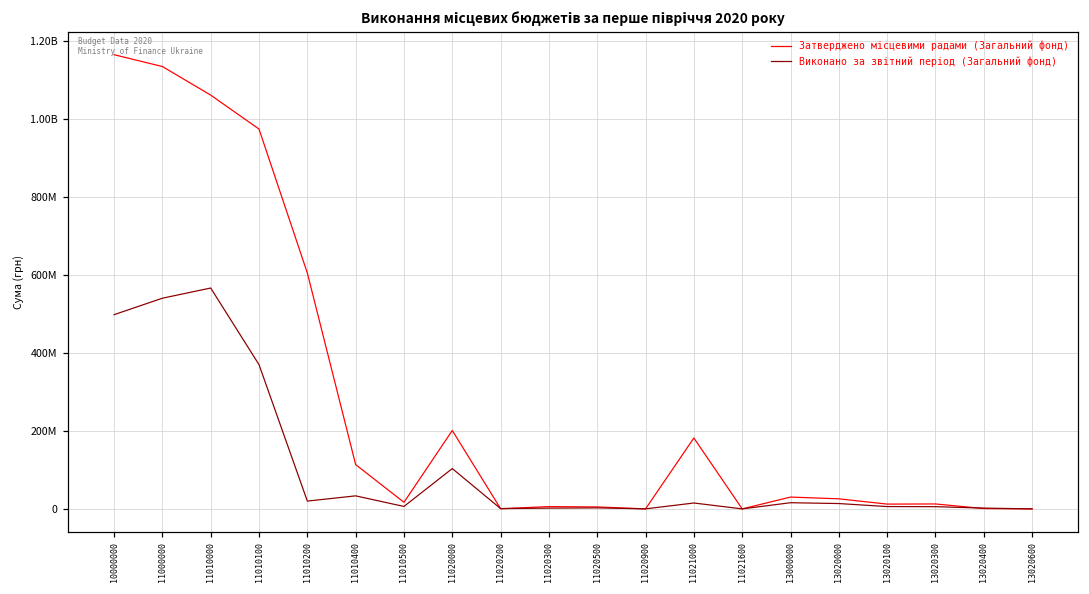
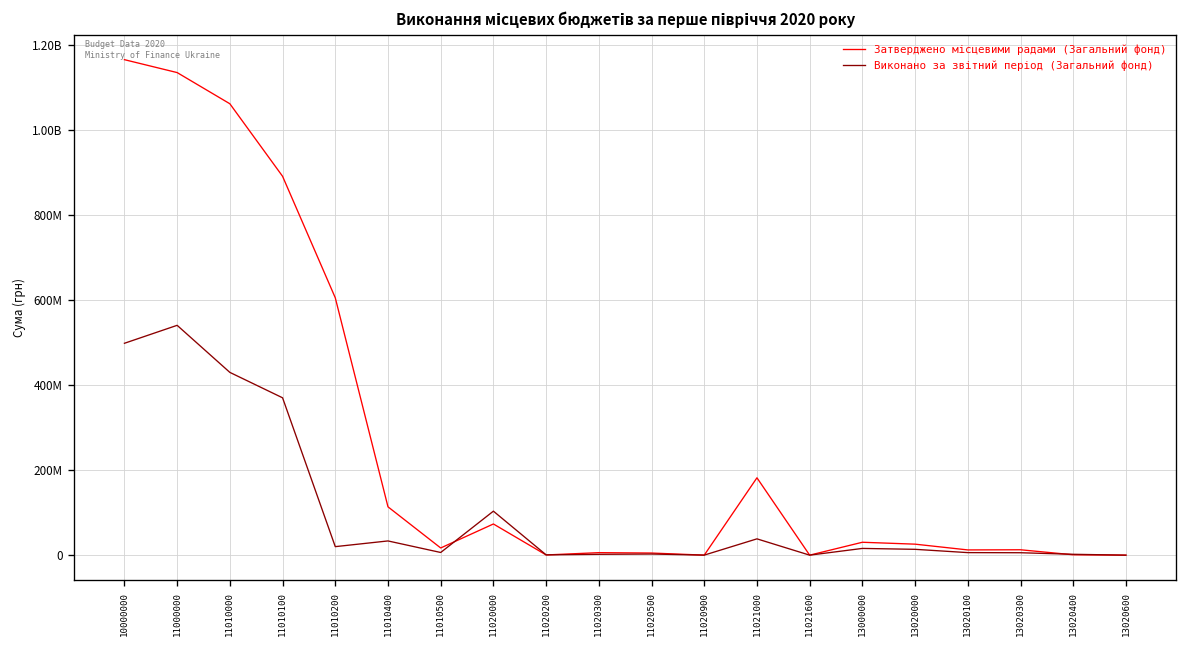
Виконано за звітний період (Загальний фонд), 11010000: 570000000 -> 430000000
Затверджено місцевими радами (Загальний фонд), 11010100: 970000000 -> 890000000
Затверджено місцевими радами (Загальний фонд), 11020000: 200000000 -> 70000000
Виконано за звітний період (Загальний фонд), 11021000: 20000000 -> 40000000
